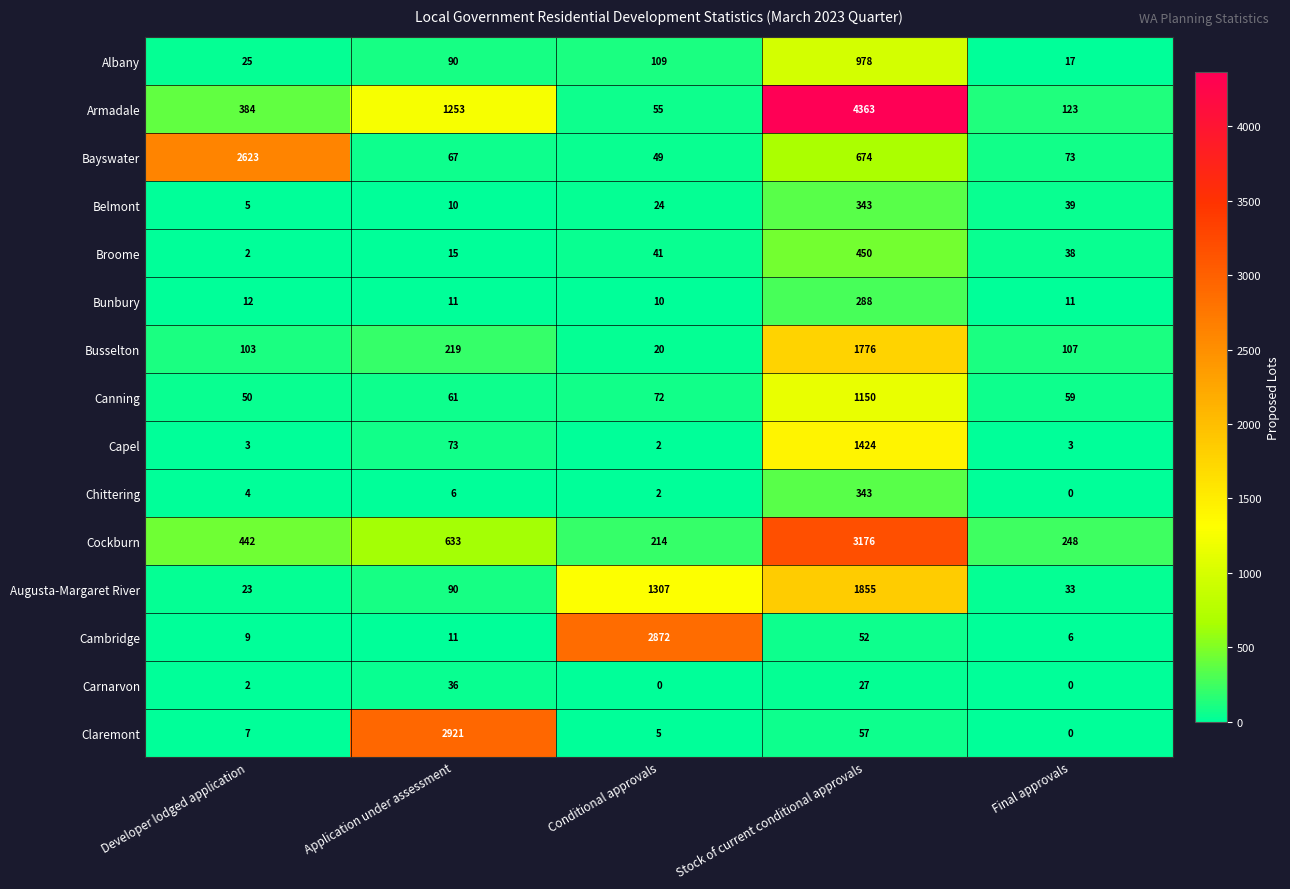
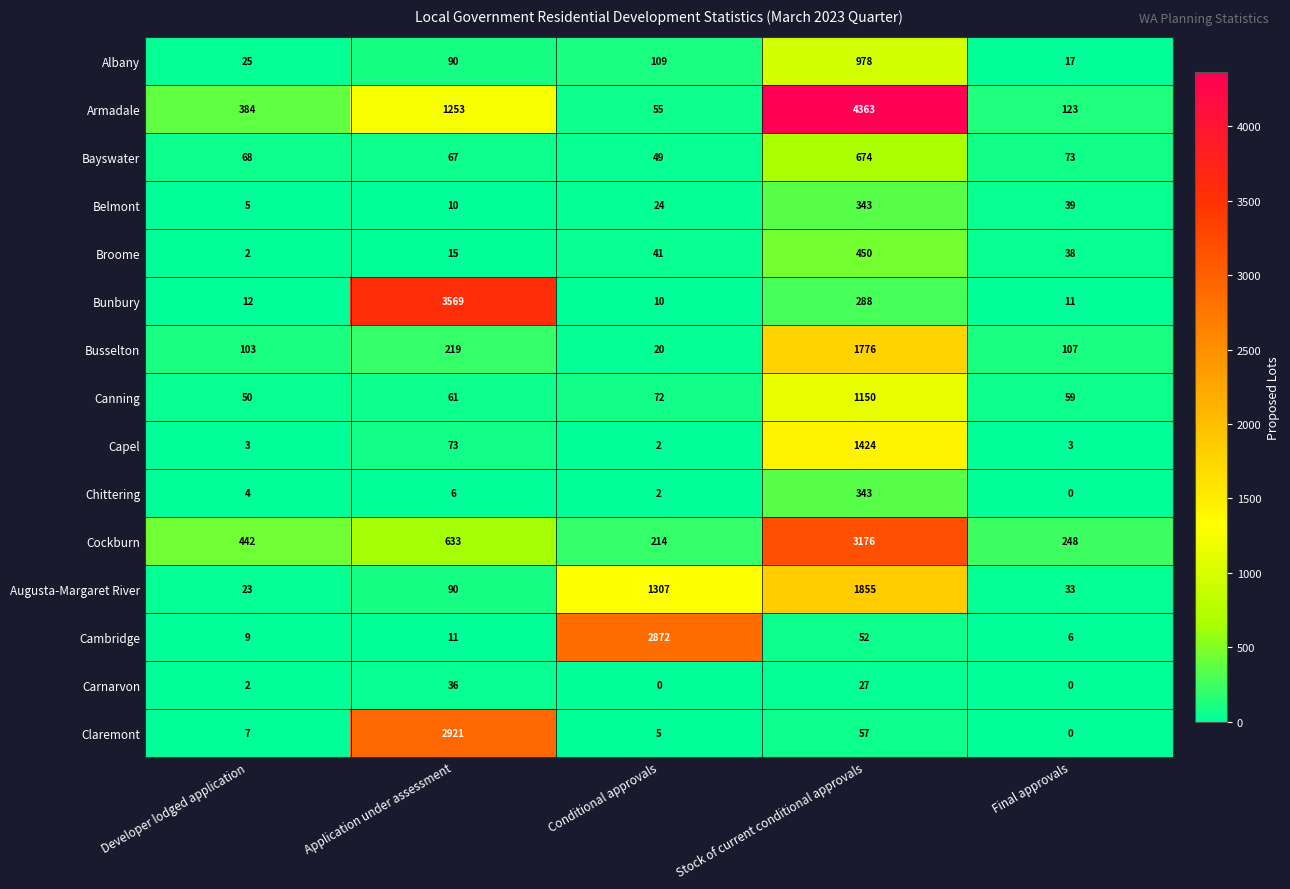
Bayswater, Developer lodged application: 2623 -> 68
Bunbury, Application under assessment: 11 -> 3569
